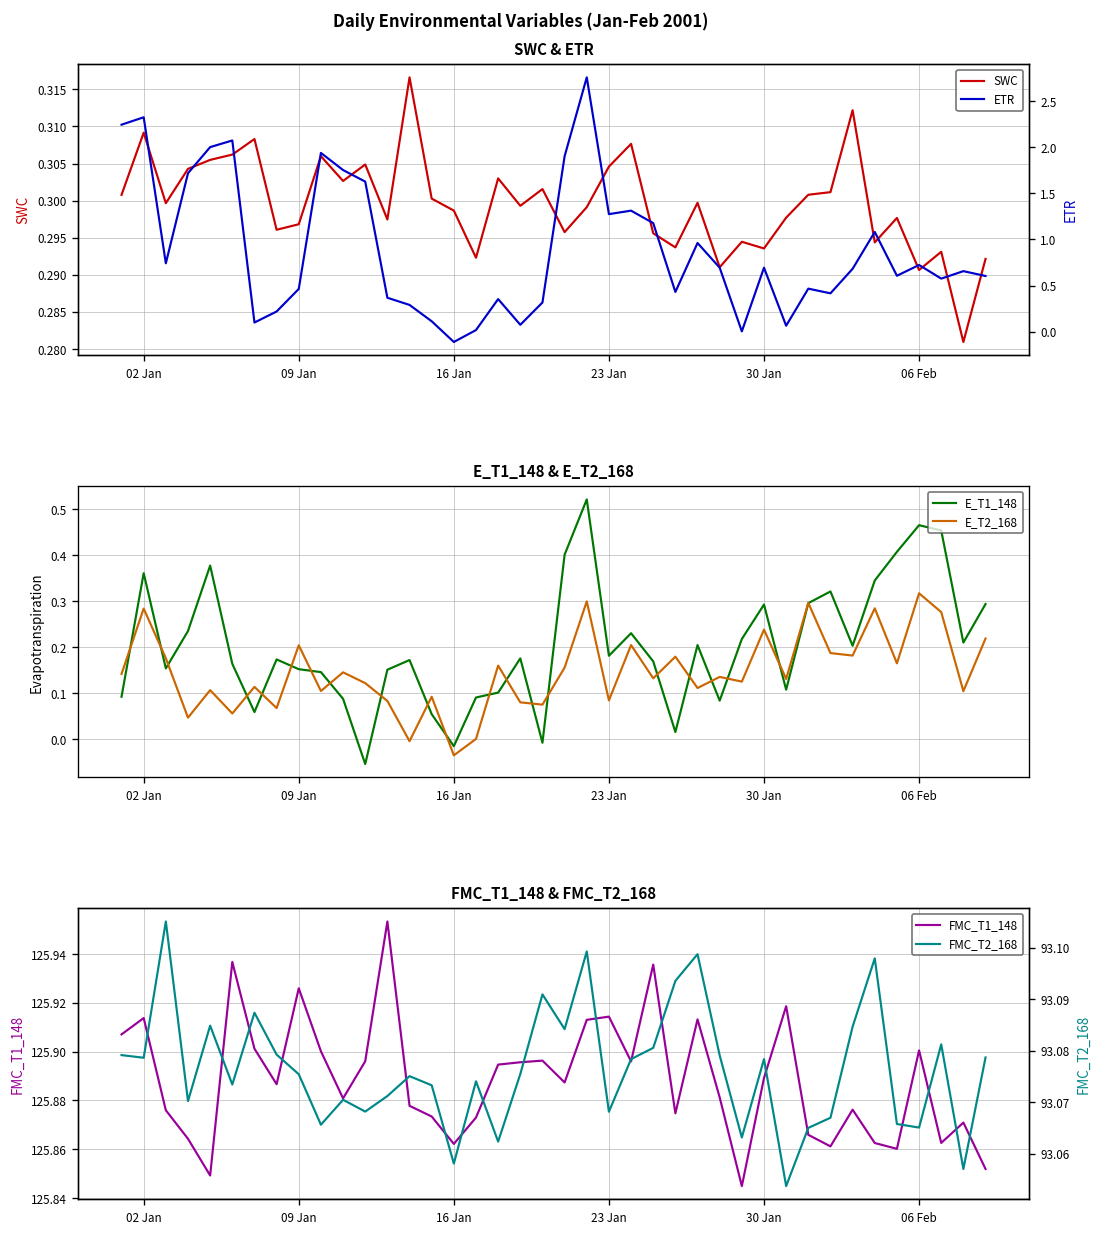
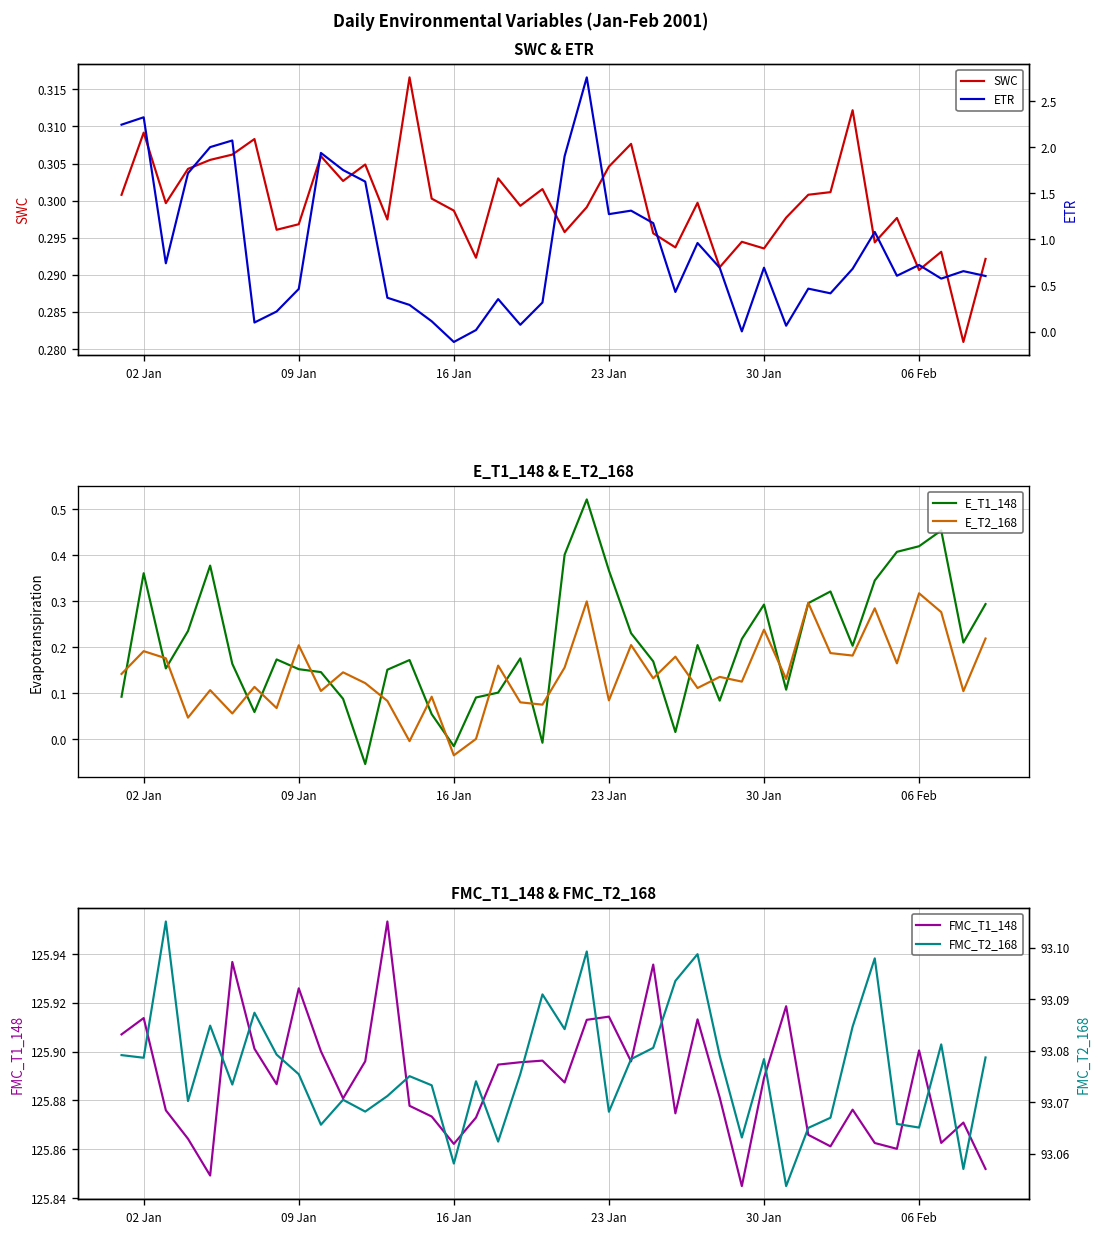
E_T1_148 & E_T2_168, E_T2_168, 02 Jan: 0.28 -> 0.19
E_T1_148 & E_T2_168, E_T1_148, 23 Jan: 0.18 -> 0.37
E_T1_148 & E_T2_168, E_T1_148, 06 Feb: 0.46 -> 0.42
